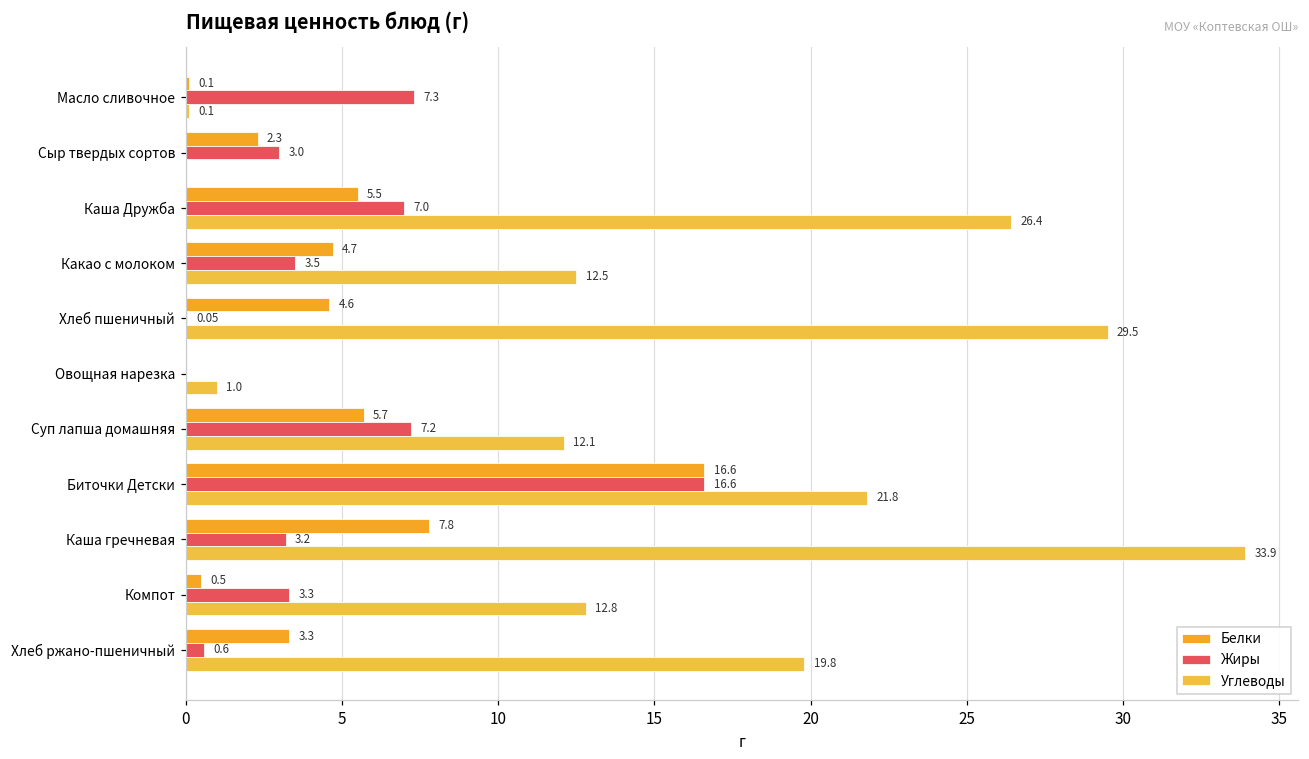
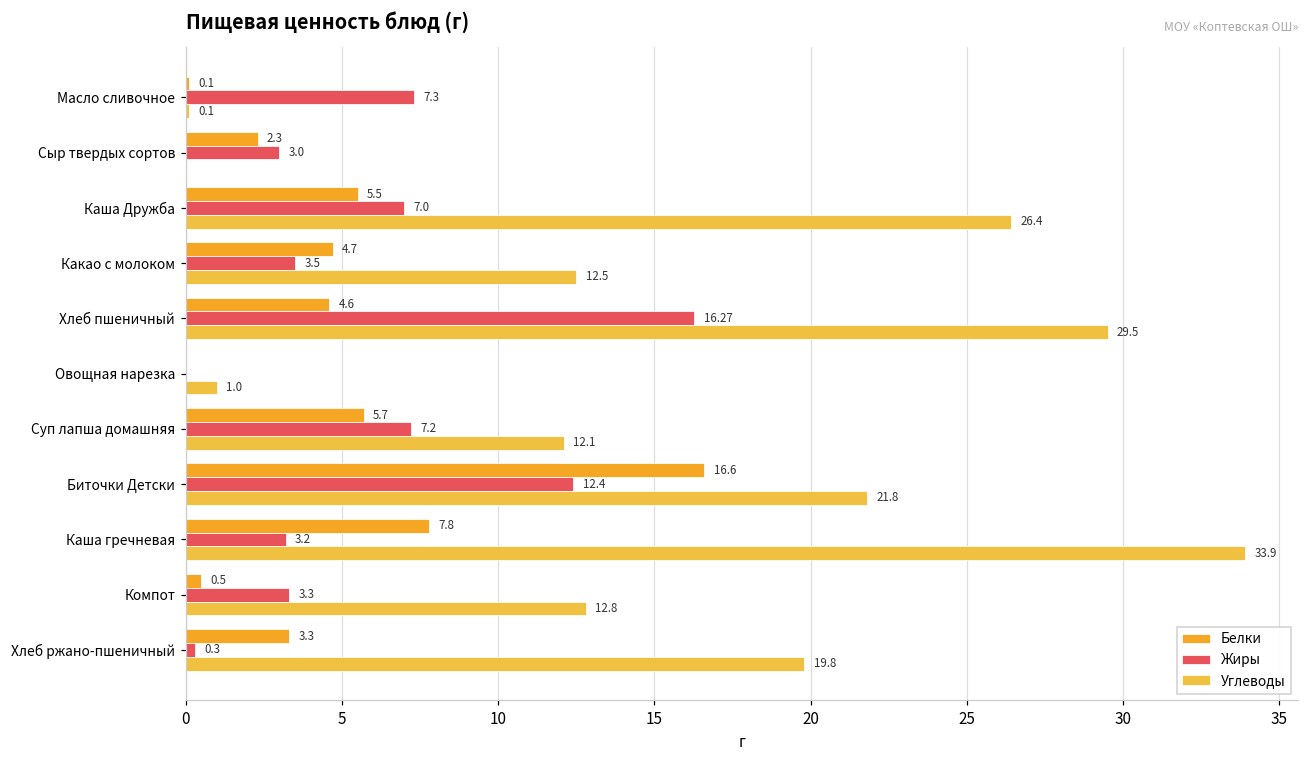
Жиры, Хлеб пшеничный: 0.05 -> 16.27
Жиры, Биточки Детски: 16.6 -> 12.4
Жиры, Хлеб ржано-пшеничный: 0.6 -> 0.3
